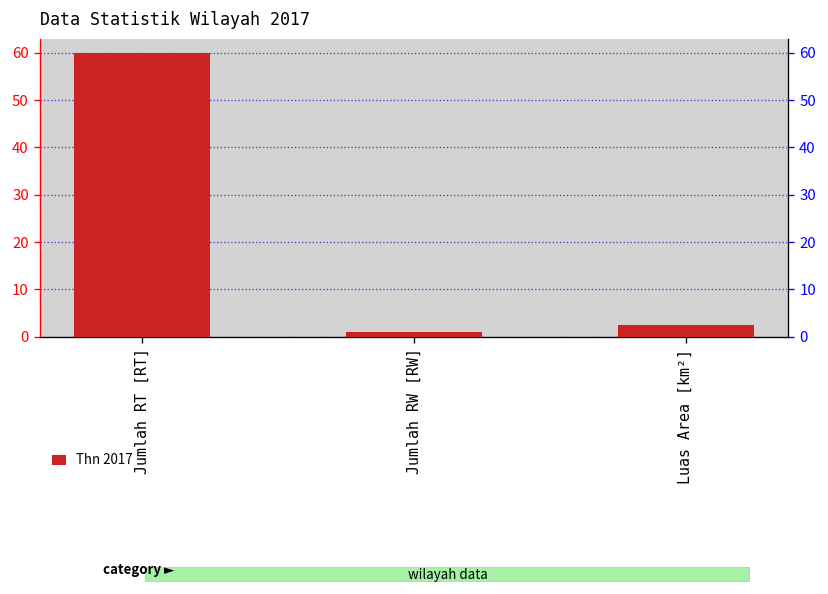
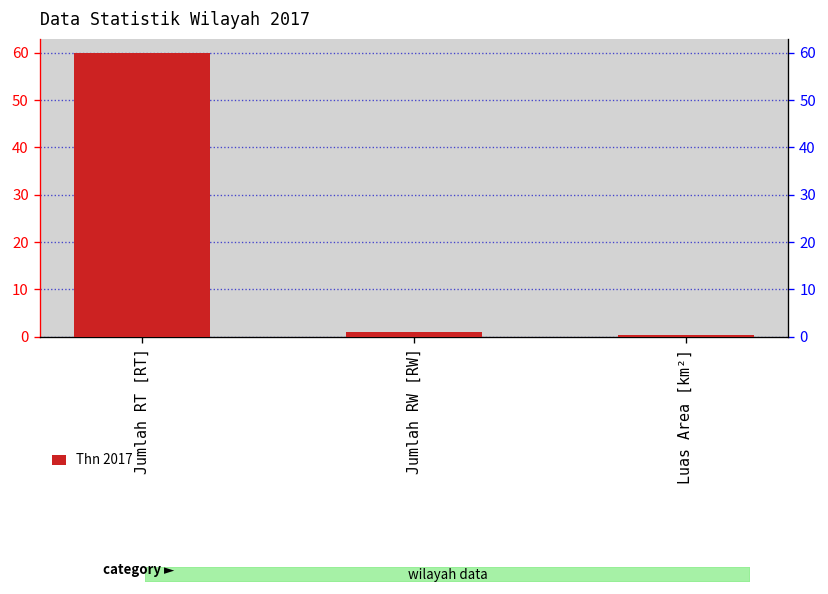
Luas Area [km²]: 3 -> 0
